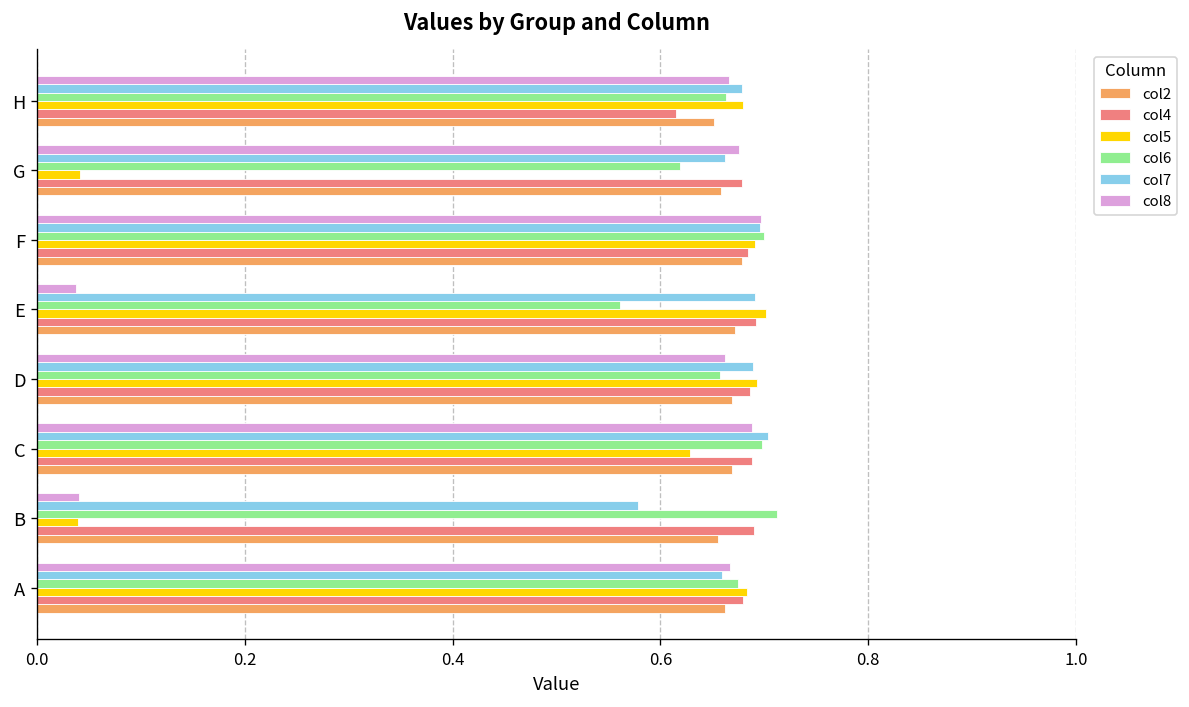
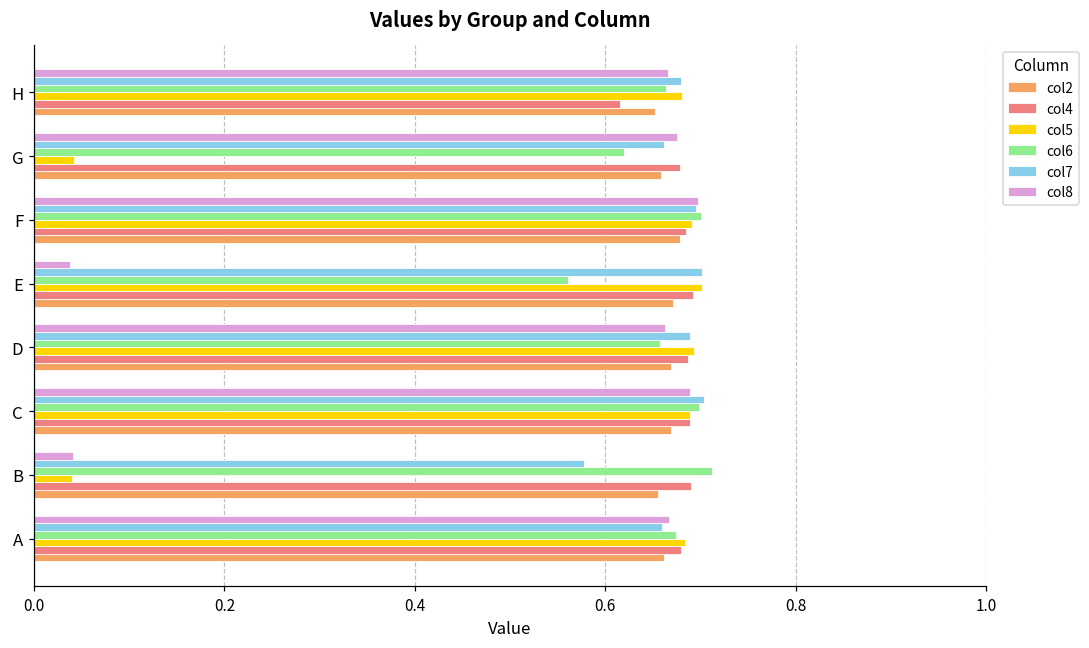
col7, E: 0.69 -> 0.70
col5, C: 0.63 -> 0.69
